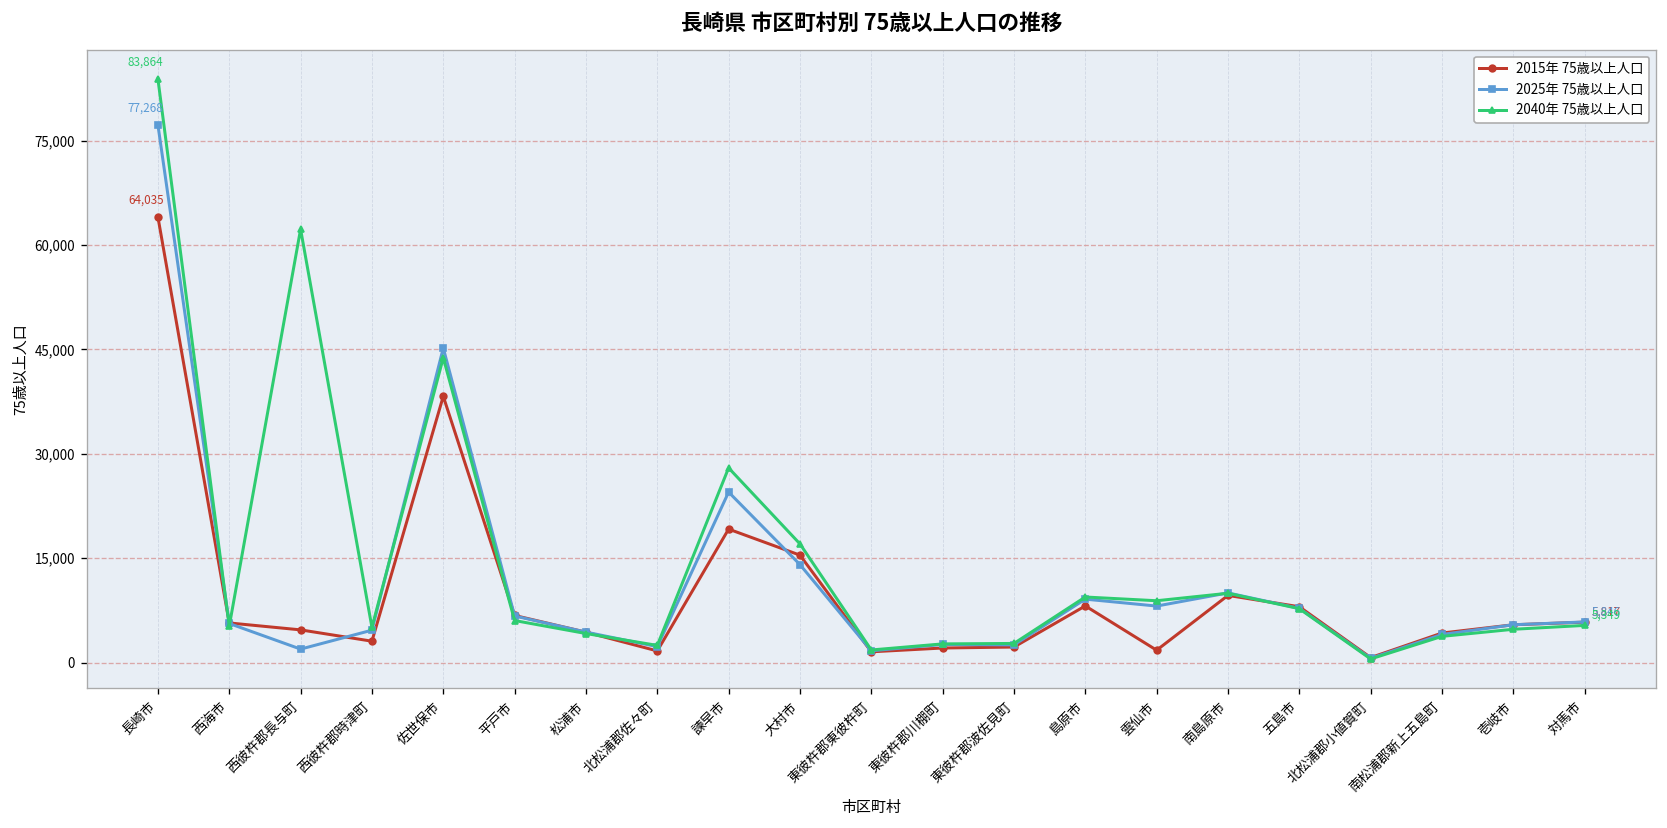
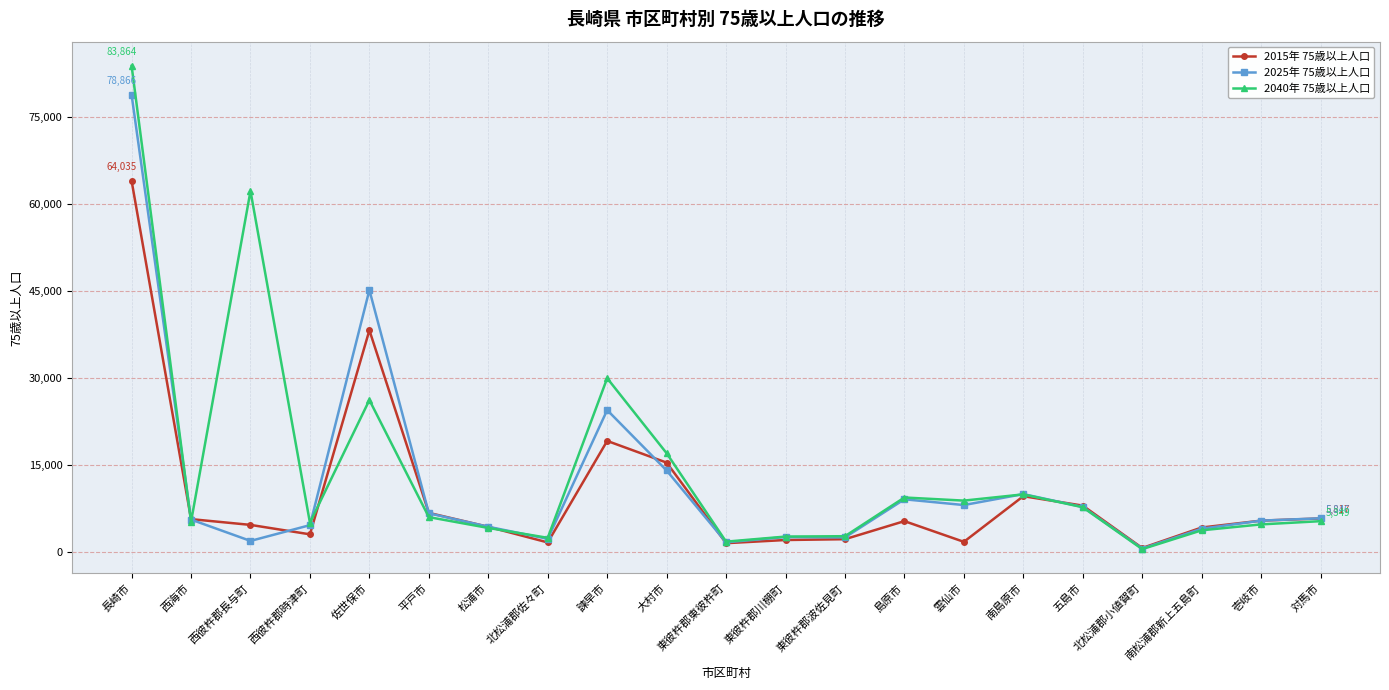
2025年 75歳以上人口, 長崎市: 77,268 -> 78,866
2040年 75歳以上人口, 佐世保市: 44,000 -> 26,000
2040年 75歳以上人口, 諫早市: 28,000 -> 30,000
2015年 75歳以上人口, 島原市: 8,000 -> 5,000
